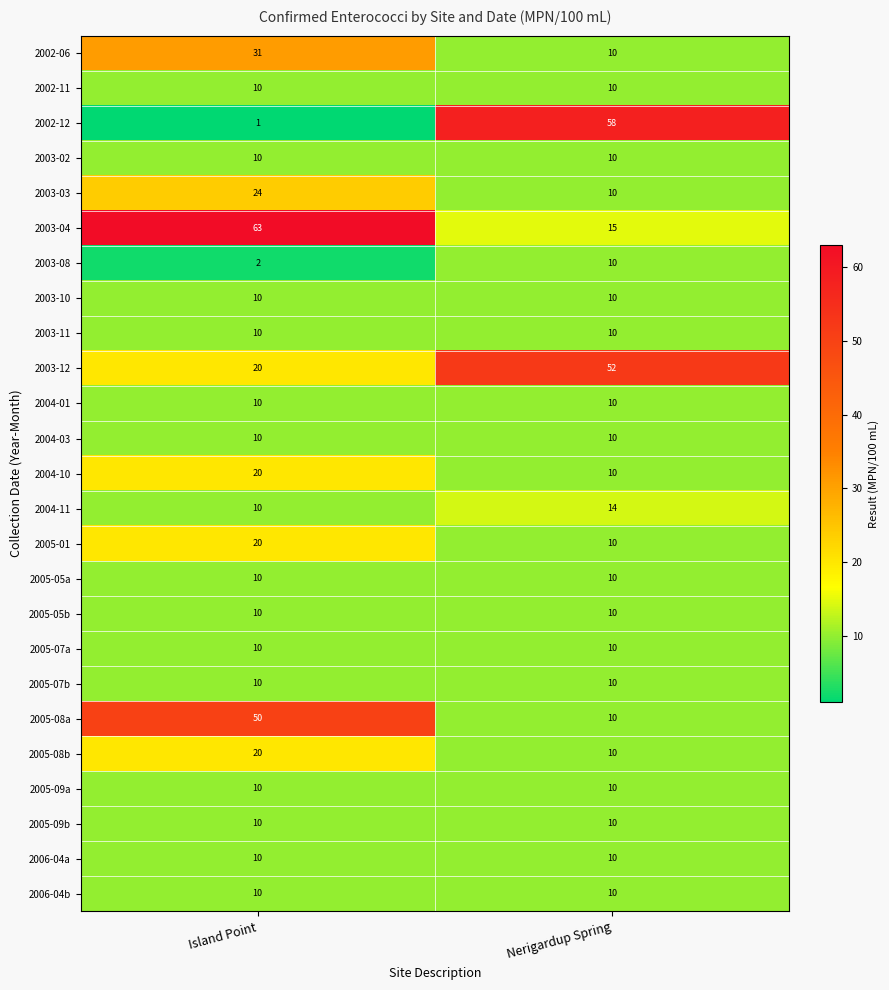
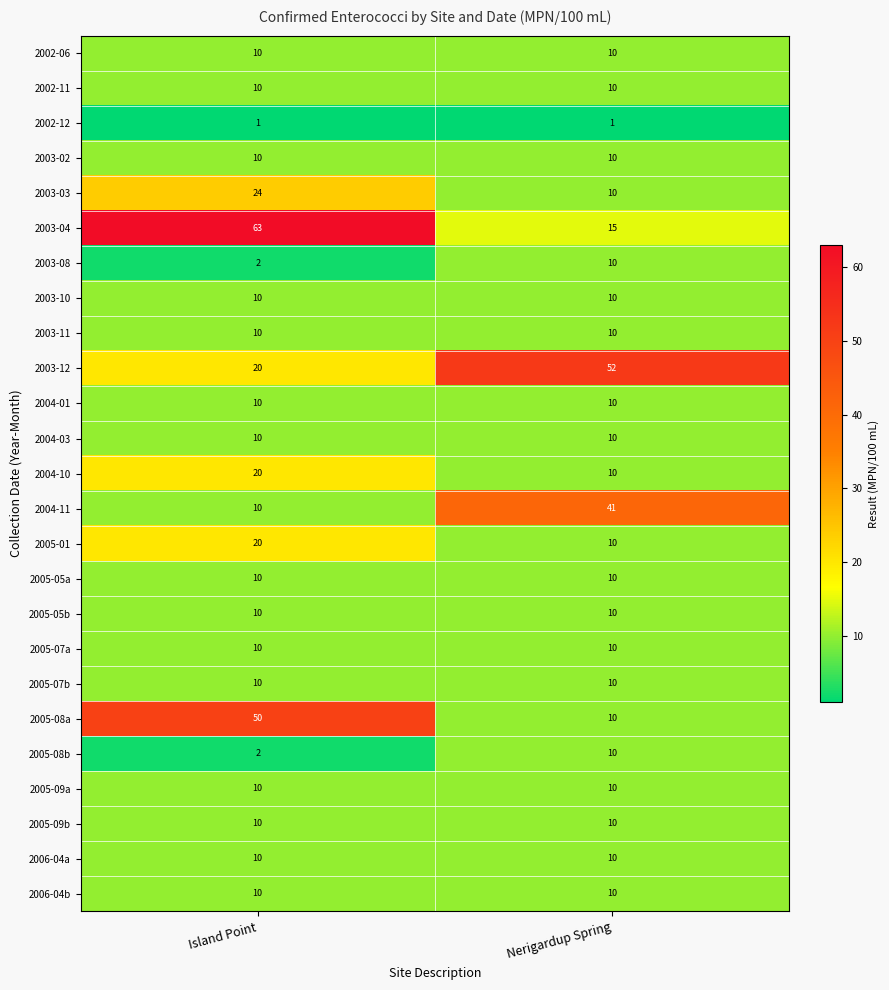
2002-06, Island Point: 31 -> 10
2002-12, Nerigardup Spring: 58 -> 1
2004-11, Nerigardup Spring: 14 -> 41
2005-08b, Island Point: 20 -> 2
